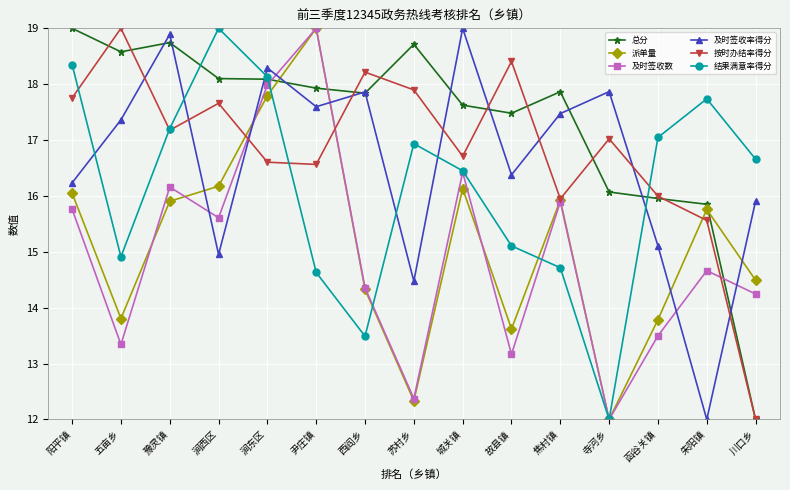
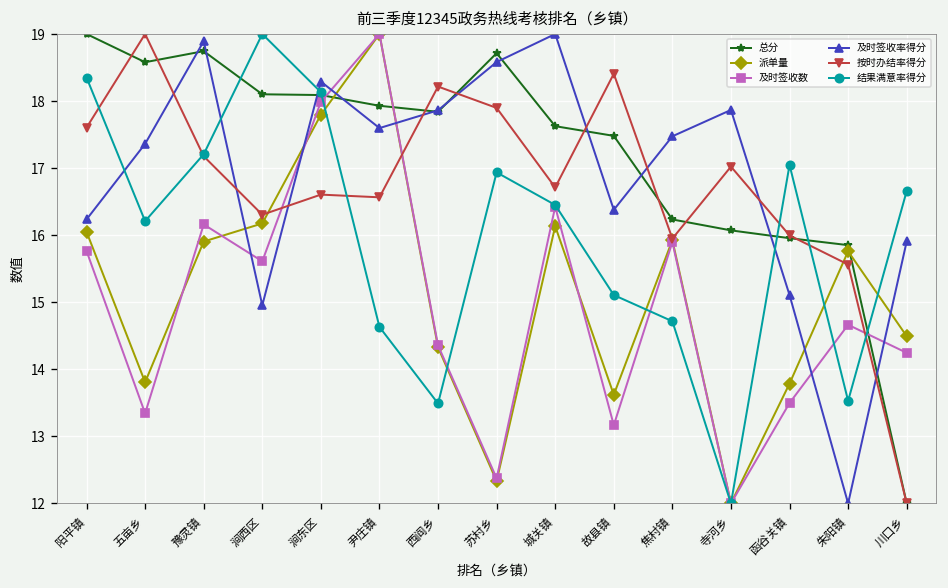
按时办结率得分, 阳平镇: 17.8 -> 17.6
结果满意率得分, 五亩乡: 14.9 -> 16.2
按时办结率得分, 涧西区: 17.7 -> 16.3
及时签收率得分, 苏村乡: 14.5 -> 18.6
总分, 焦村镇: 17.9 -> 16.2
结果满意率得分, 朱阳镇: 17.7 -> 13.5
